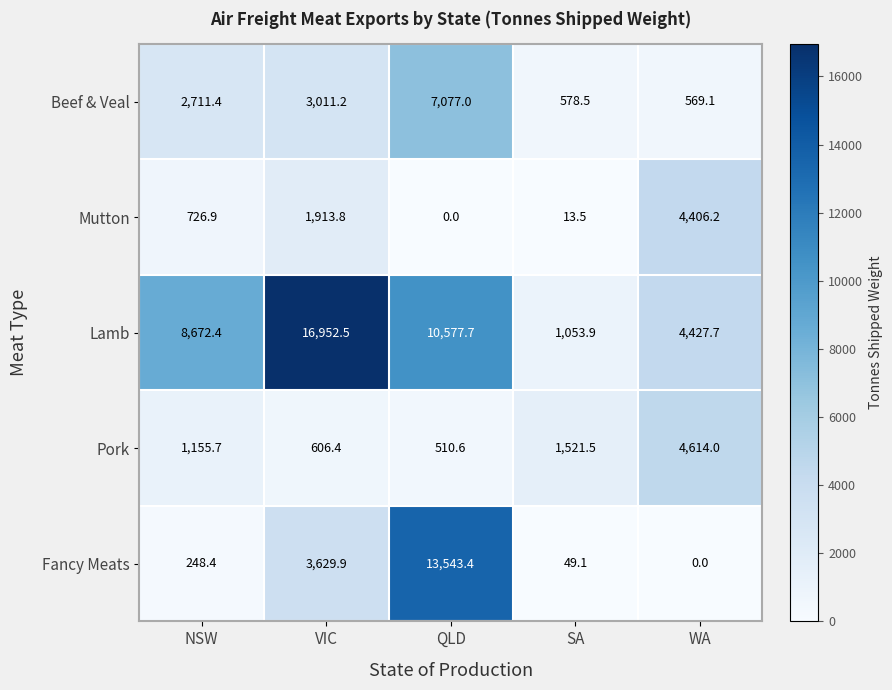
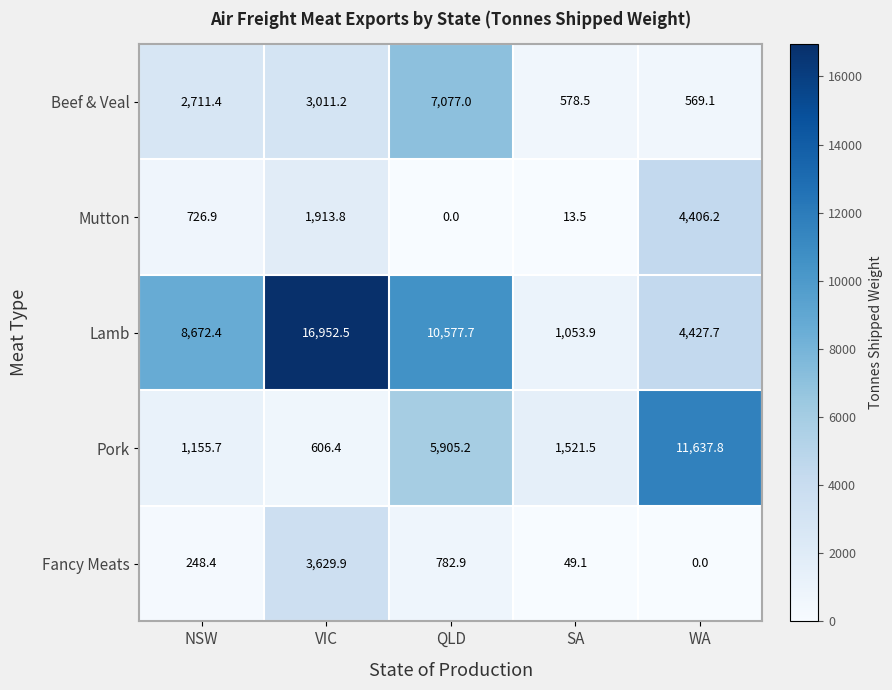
Pork, QLD: 510.6 -> 5,905.2
Pork, WA: 4,614.0 -> 11,637.8
Fancy Meats, QLD: 13,543.4 -> 782.9
